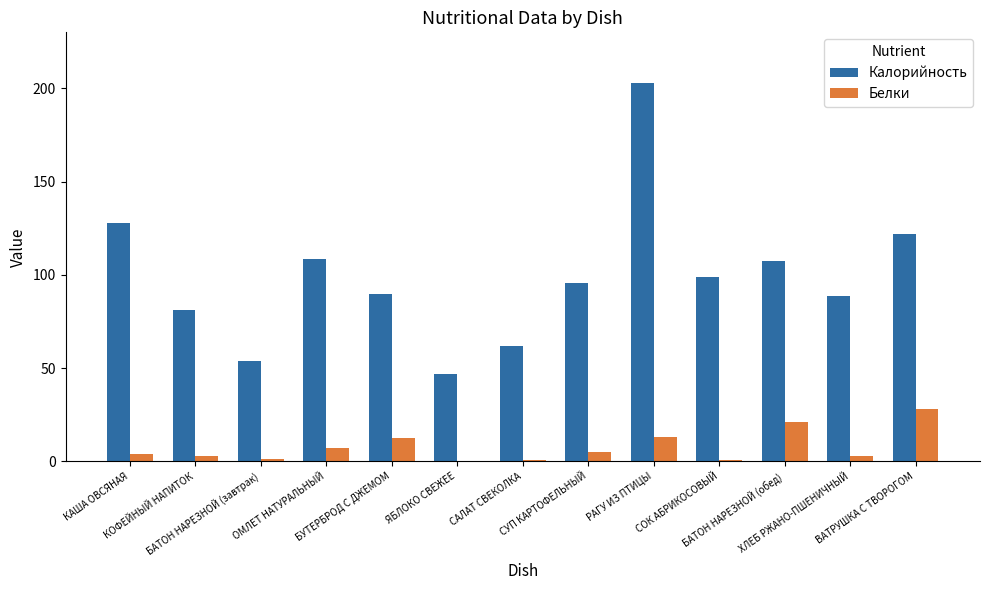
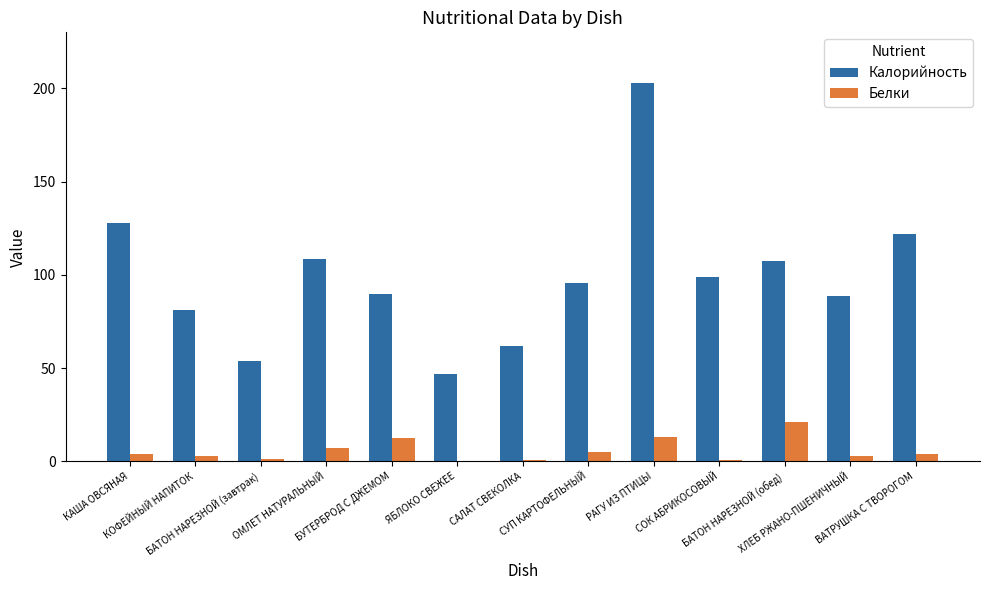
Белки, ВАТРУШКА С ТВОРОГОМ: 28 -> 4
